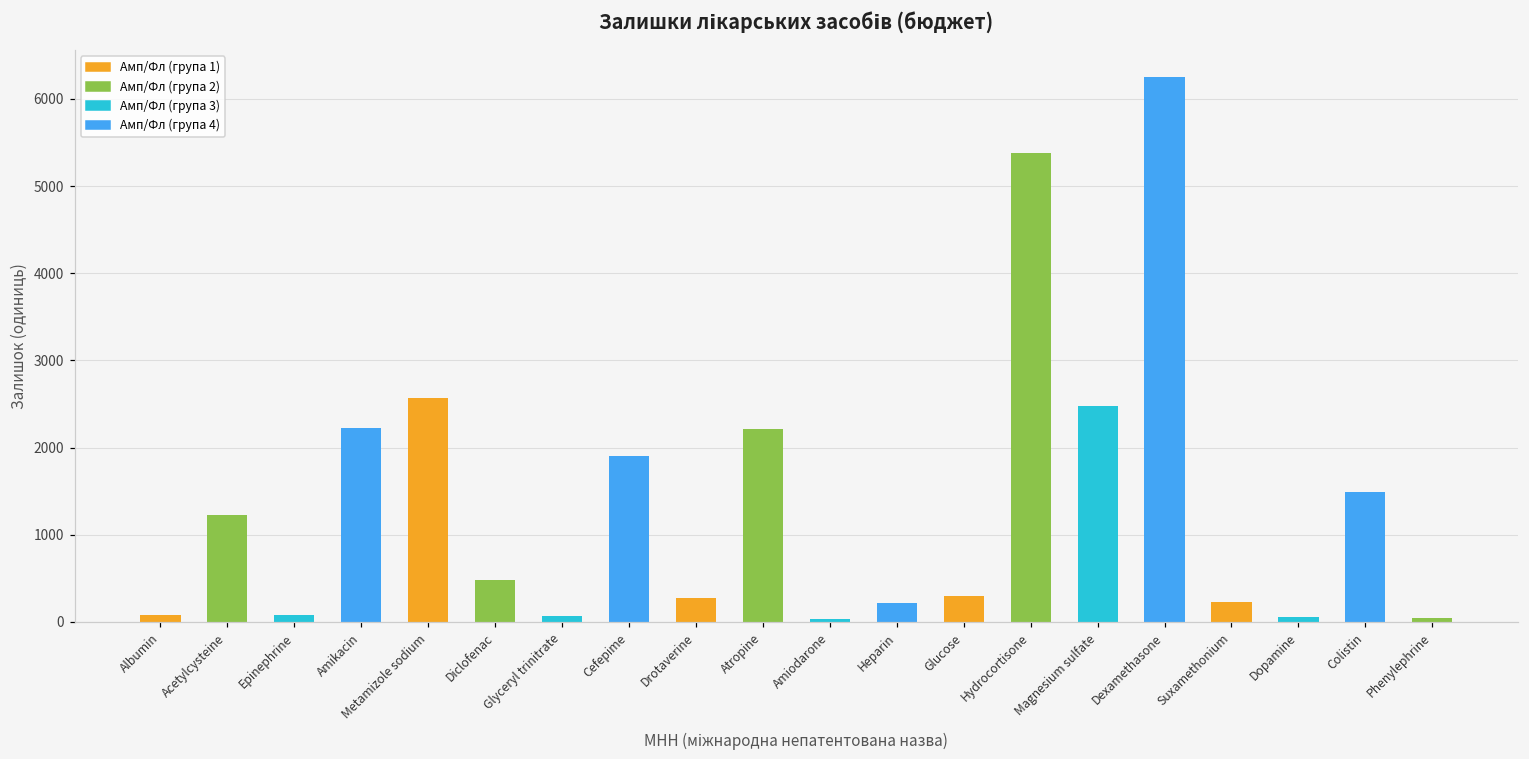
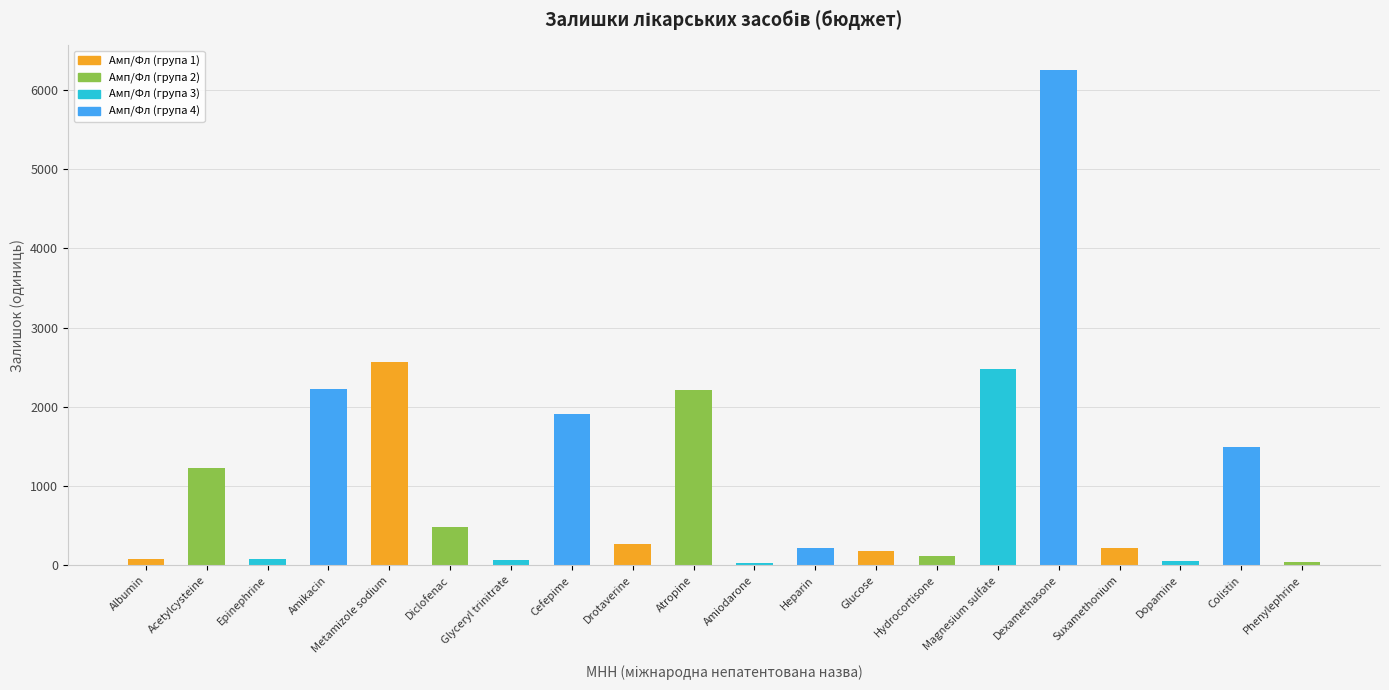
Glucose: 300 -> 200
Hydrocortisone: 5400 -> 100
